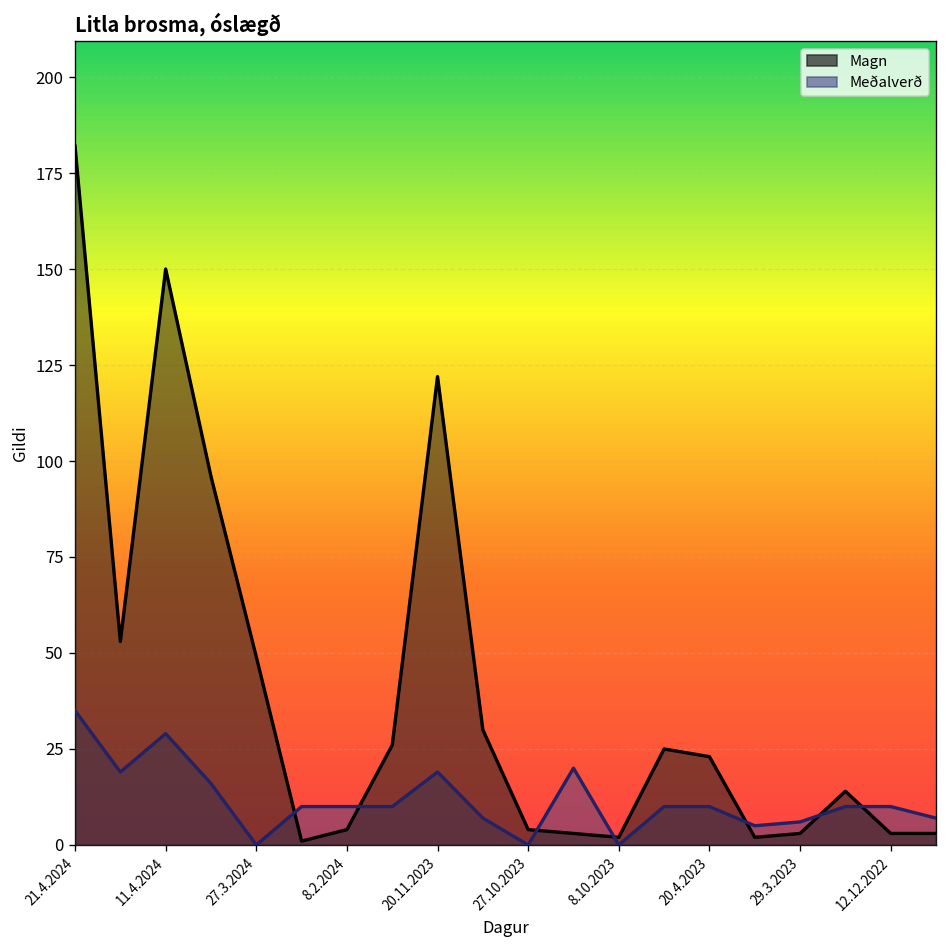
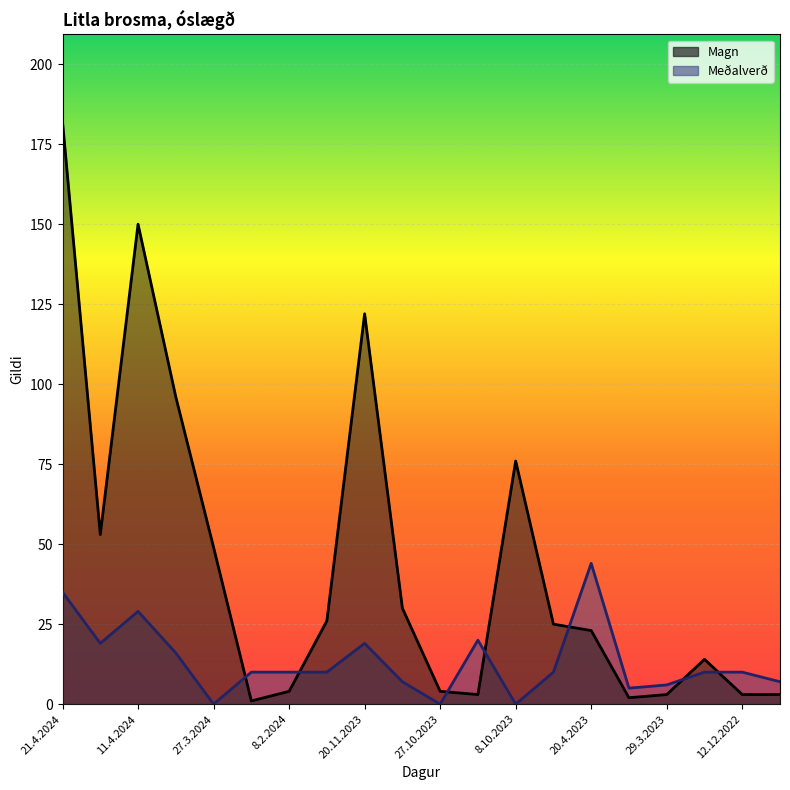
Magn, 8.10.2023: 2 -> 76
Meðalverð, 20.4.2023: 10 -> 44
